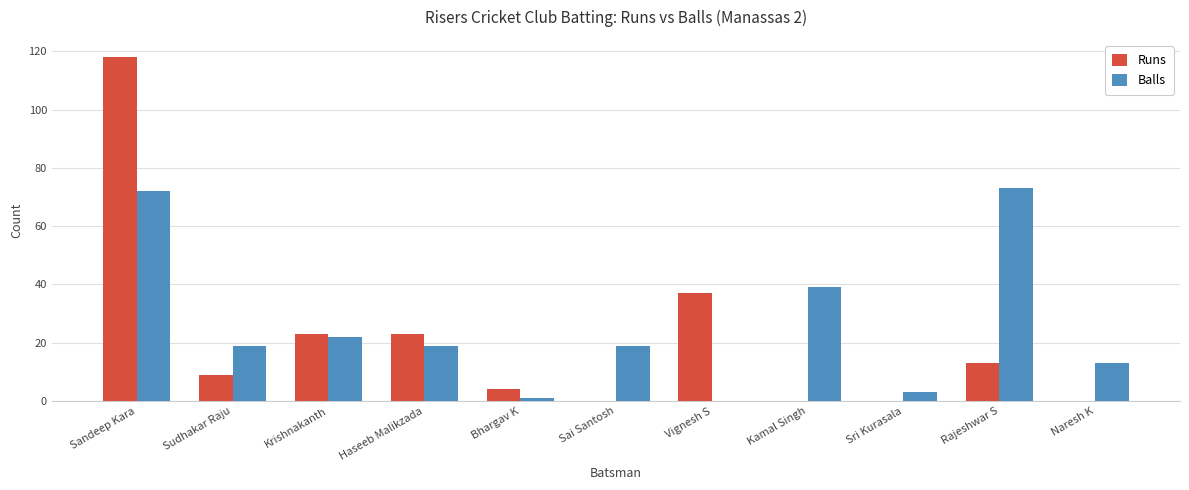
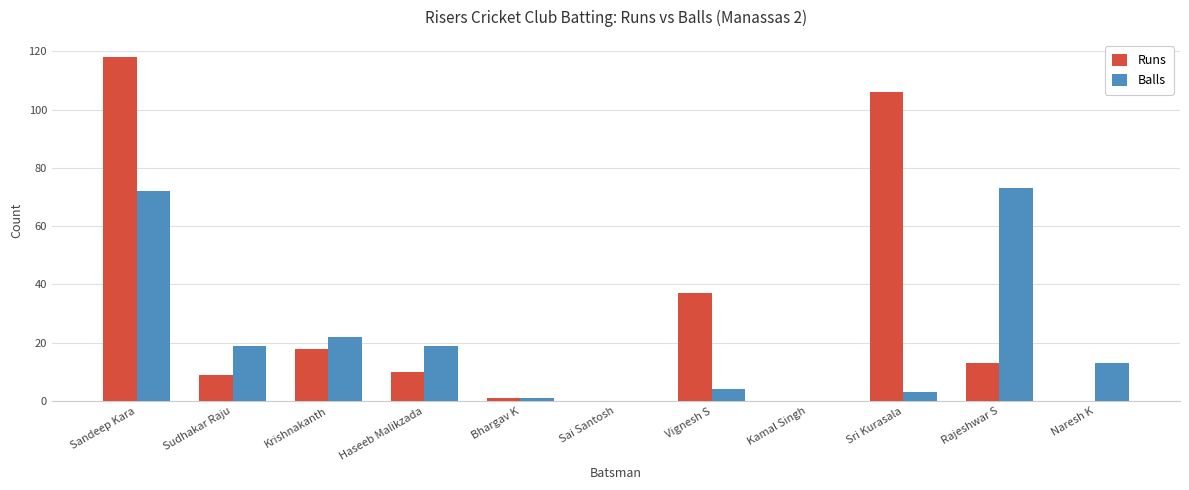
Runs, Krishnakanth: 23 -> 18
Runs, Haseeb Malikzada: 23 -> 10
Runs, Bhargav K: 4 -> 1
Balls, Sai Santosh: 19 -> 0
Balls, Vignesh S: 0 -> 4
Balls, Kamal Singh: 39 -> 0
Runs, Sri Kurasala: 0 -> 106
